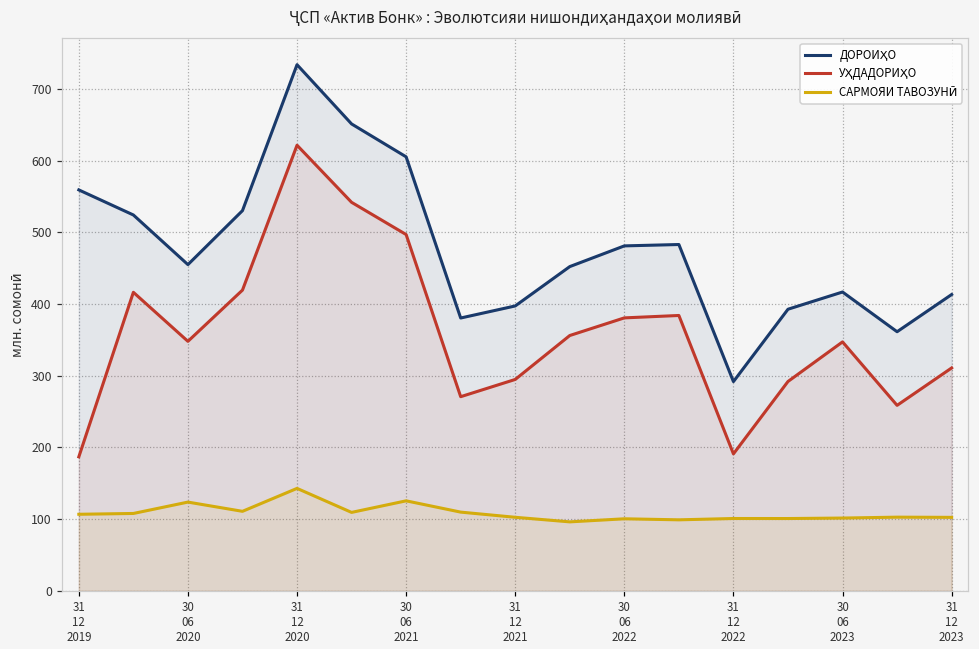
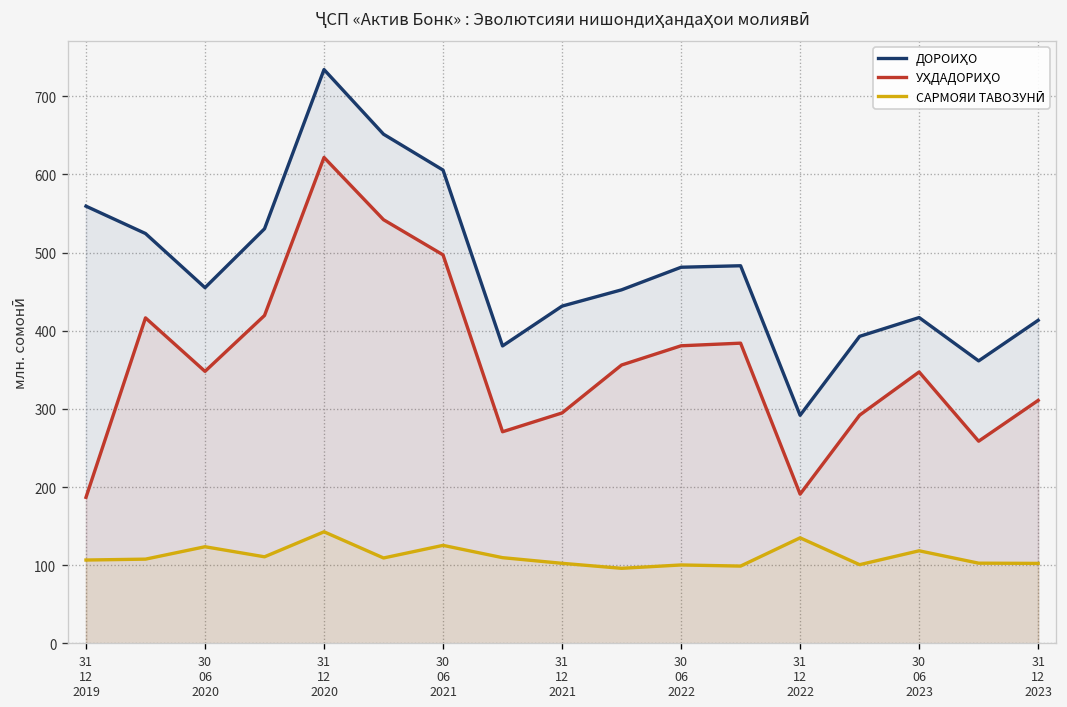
ДОРОИҲО, 31 12 2021: 400 -> 430
САРМОЯИ ТАВОЗУНӢ, 31 12 2022: 100 -> 140
САРМОЯИ ТАВОЗУНӢ, 30 06 2023: 100 -> 120
